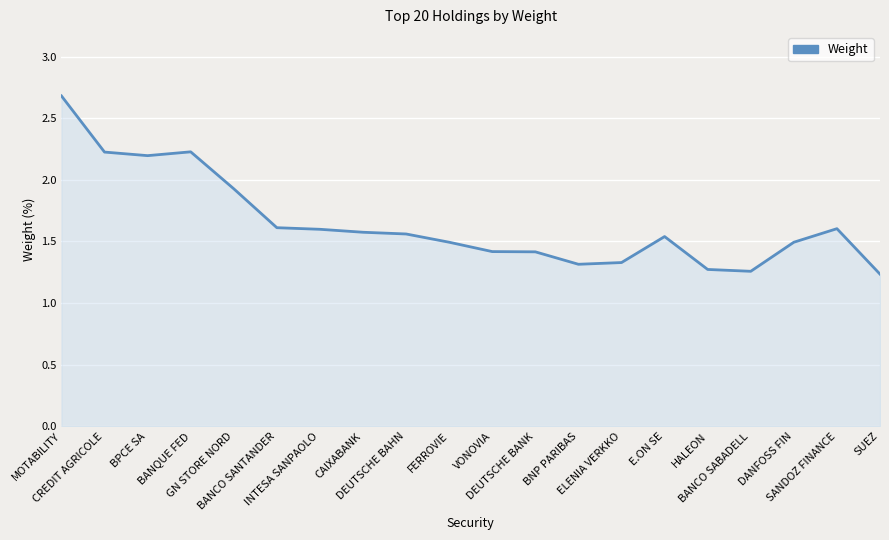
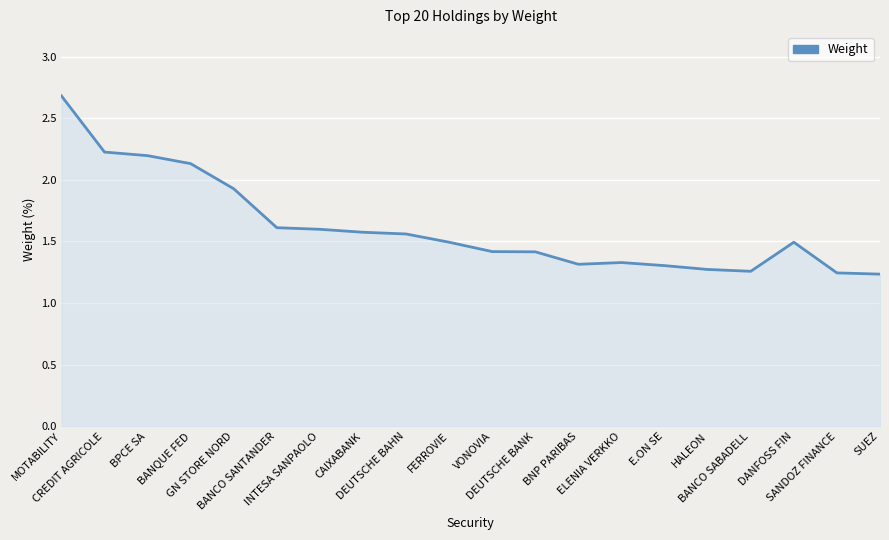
BANQUE FED: 2.23 -> 2.13
E.ON SE: 1.54 -> 1.30
SANDOZ FINANCE: 1.60 -> 1.25
